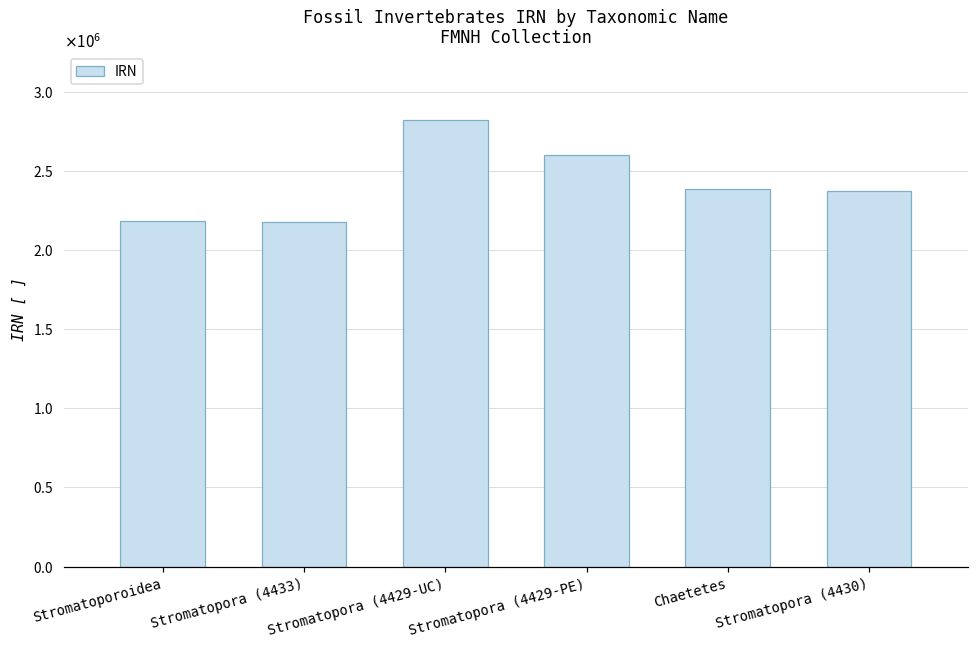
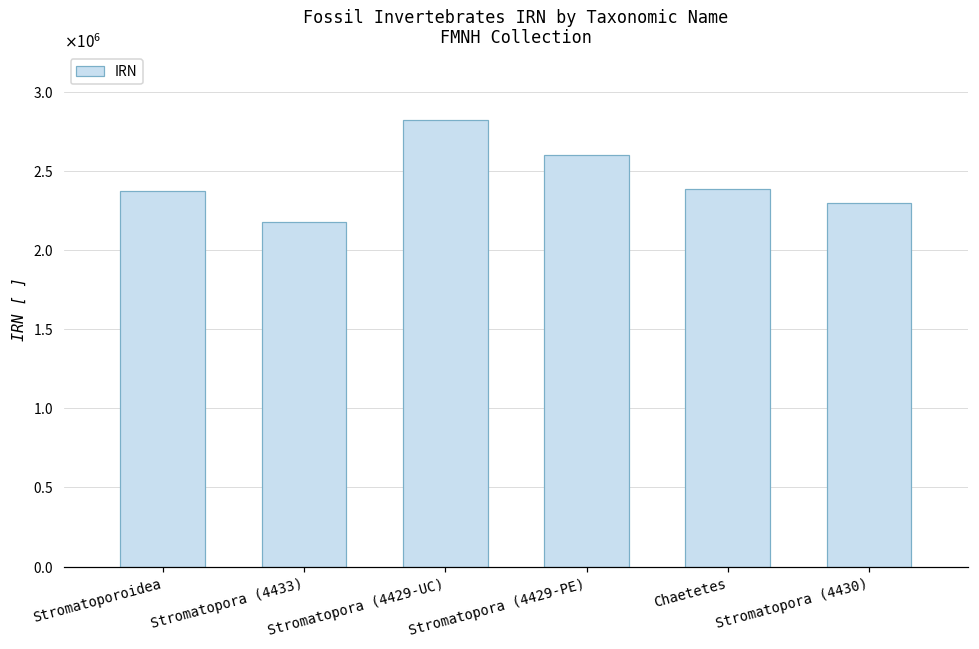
Stromatoporoidea: 2180000 -> 2380000
Stromatopora (4430): 2380000 -> 2300000
